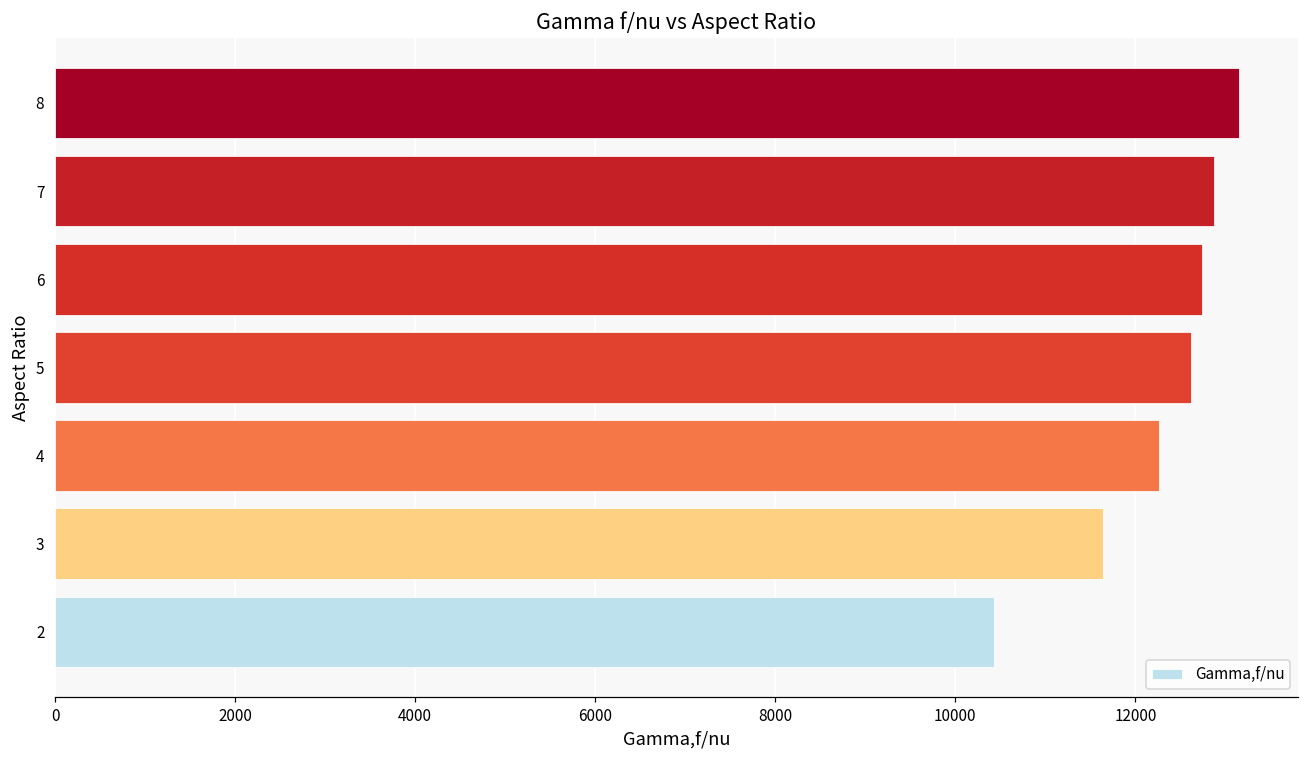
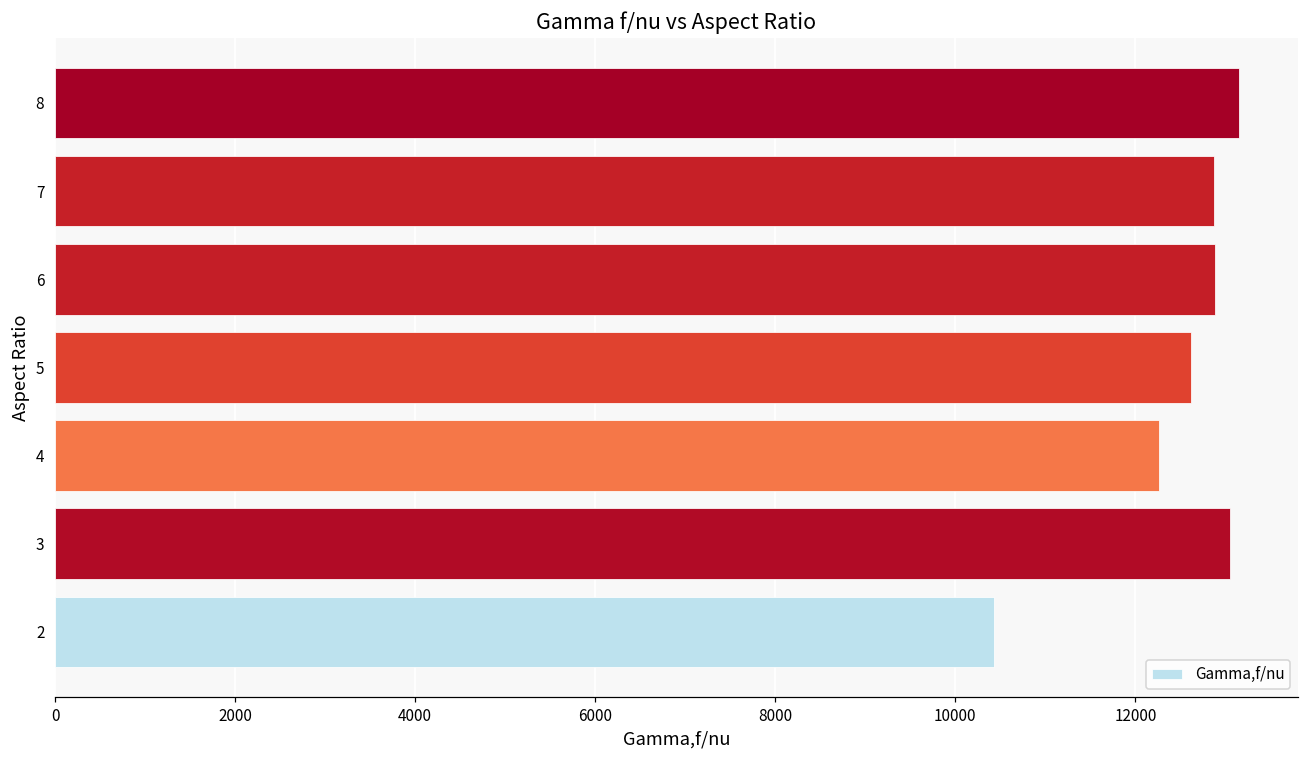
6: 12700 -> 12900
3: 11600 -> 13000
